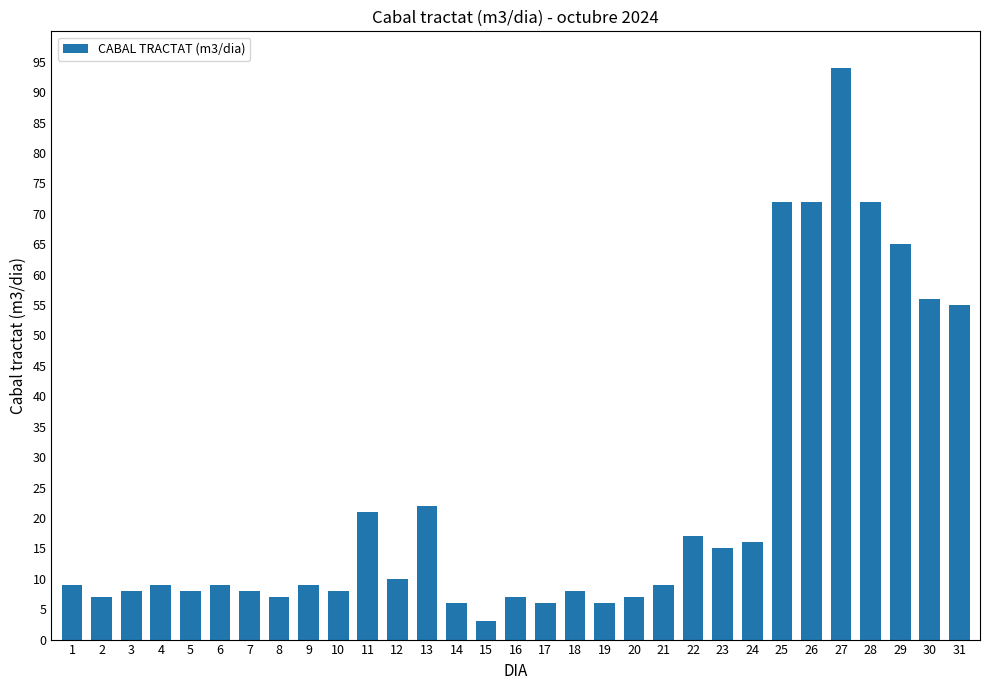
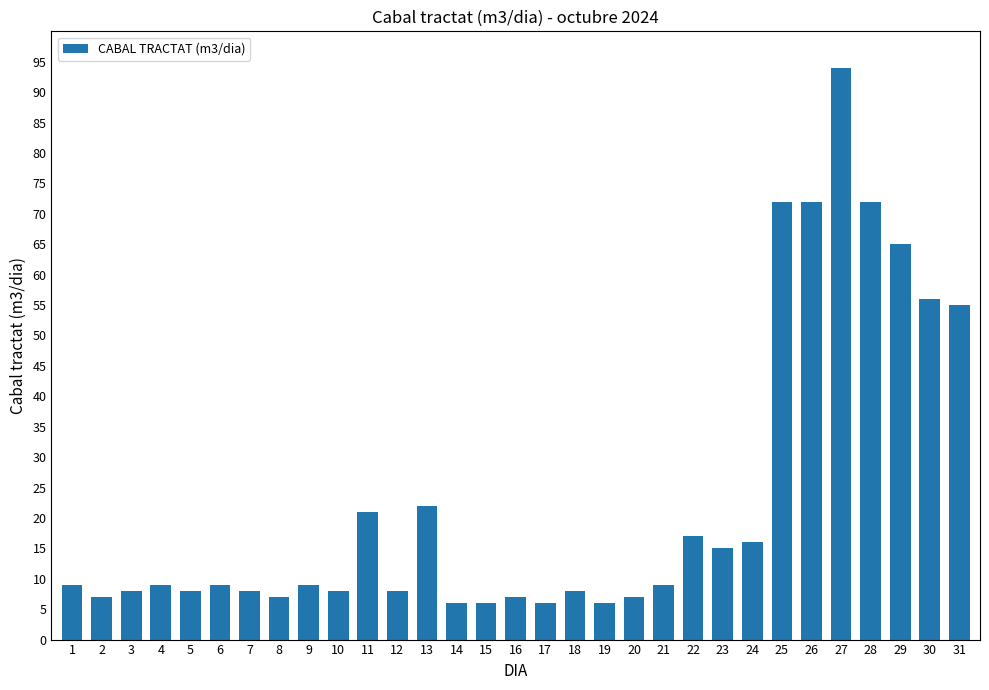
12: 10 -> 8
15: 3 -> 6
